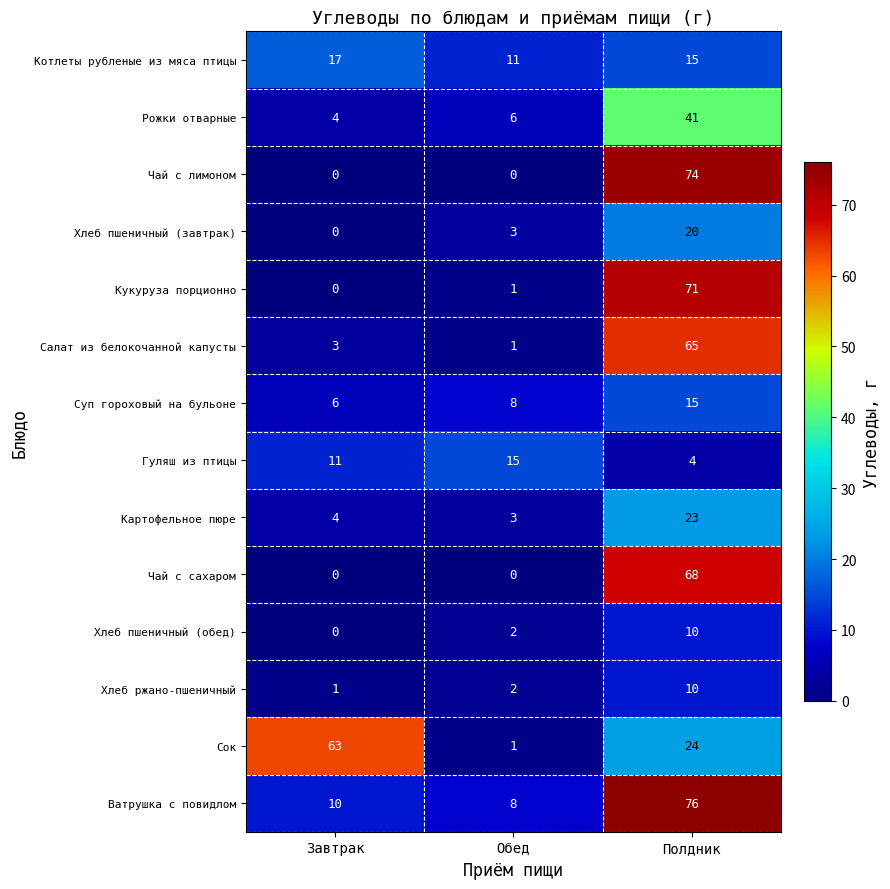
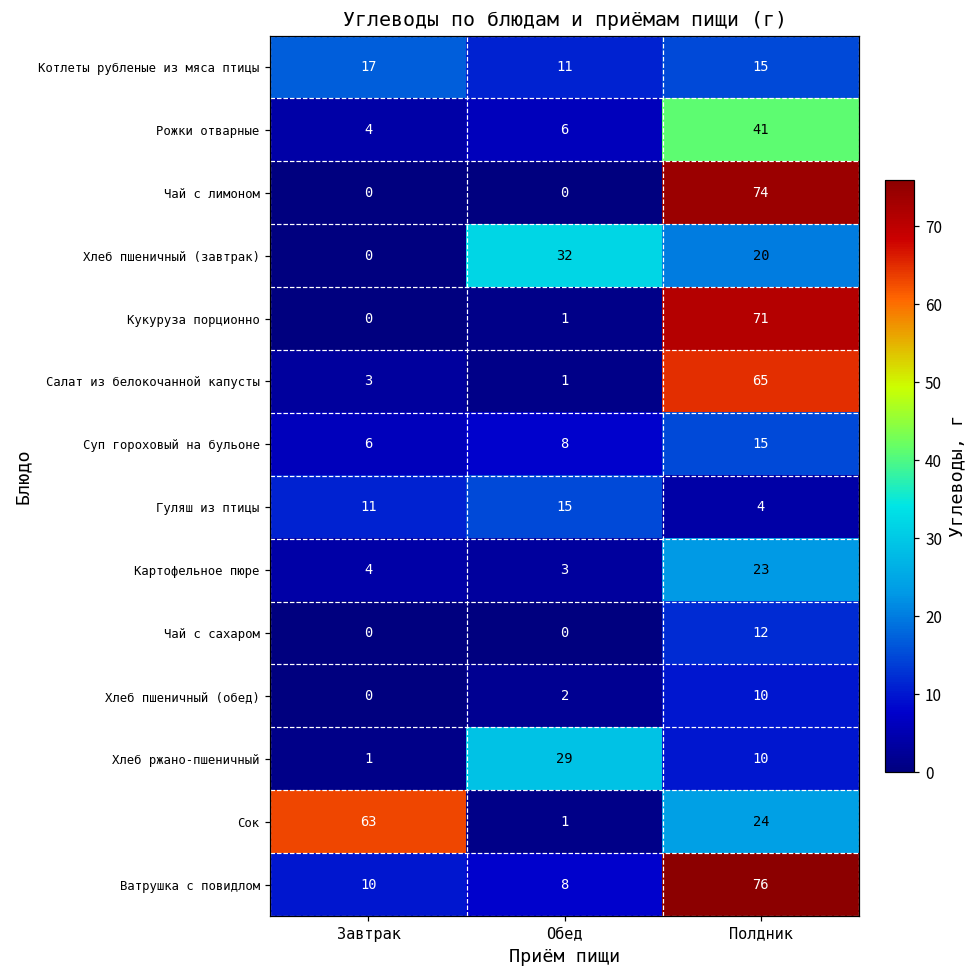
Хлеб пшеничный (завтрак), Обед: 3 -> 32
Чай с сахаром, Полдник: 68 -> 12
Хлеб ржано-пшеничный, Обед: 2 -> 29
